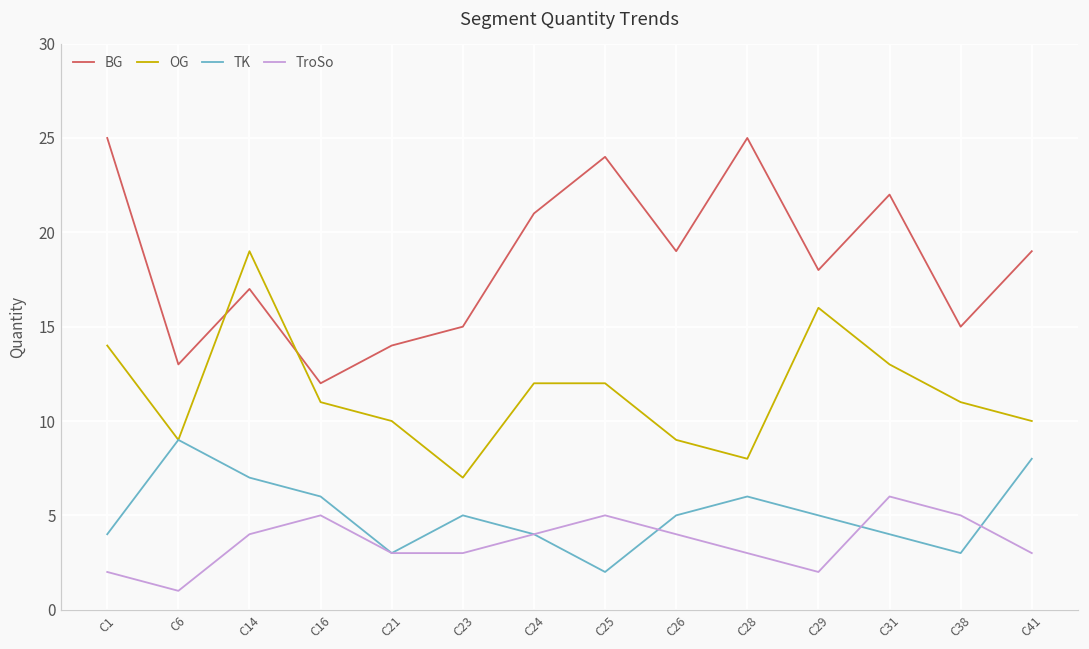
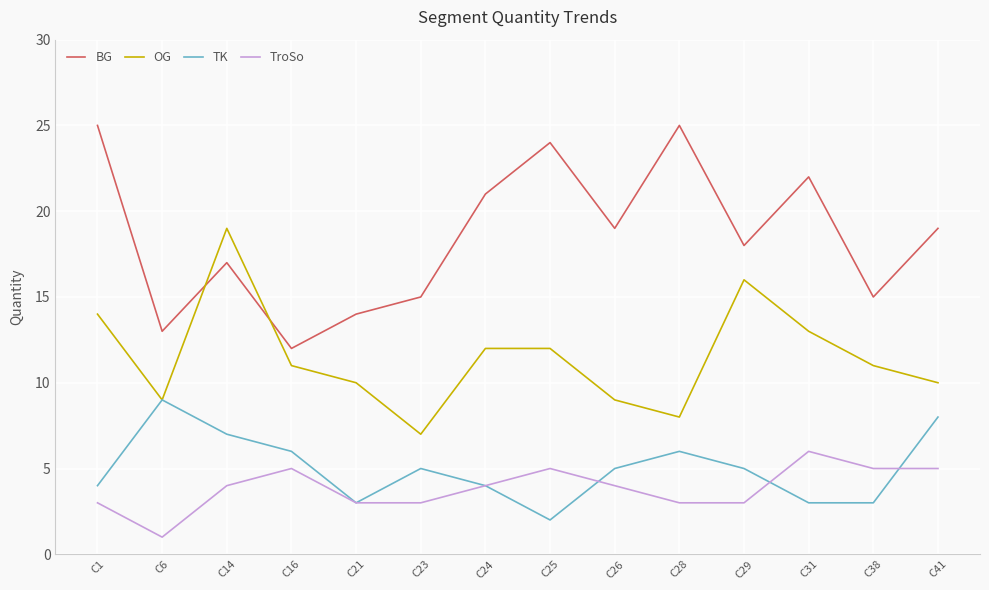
TroSo, C1: 2 -> 3
TroSo, C29: 2 -> 3
TK, C31: 4 -> 3
TroSo, C41: 3 -> 5
